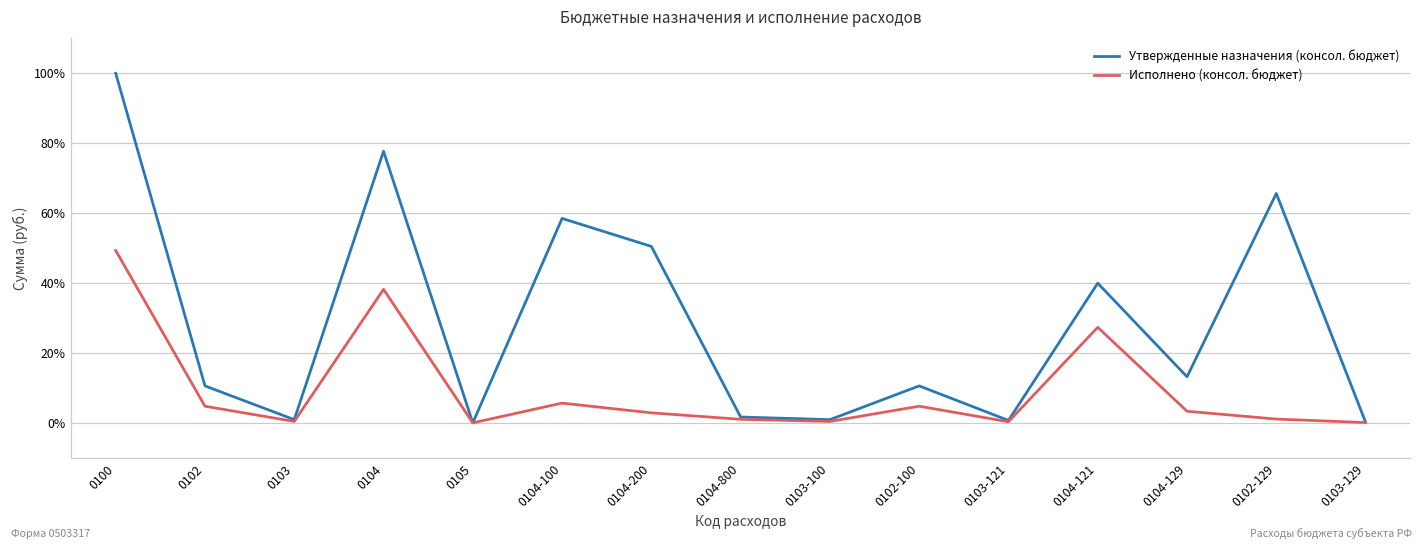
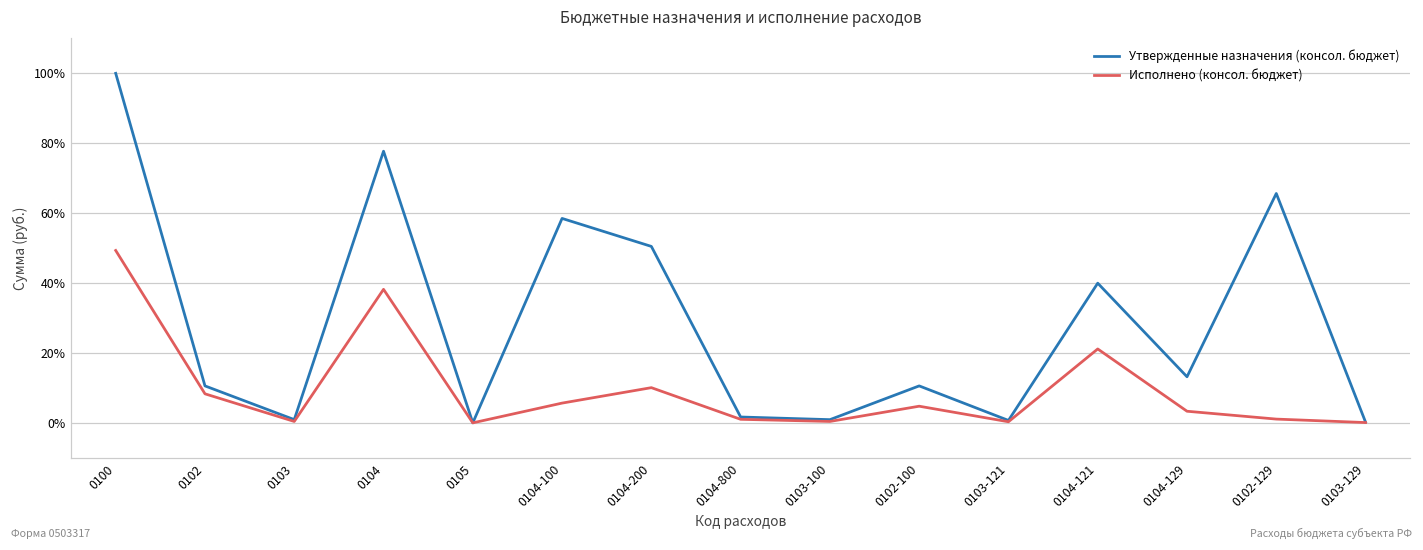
Исполнено (консол. бюджет), 0102: 5% -> 8%
Исполнено (консол. бюджет), 0104-200: 3% -> 10%
Исполнено (консол. бюджет), 0104-121: 27% -> 21%
